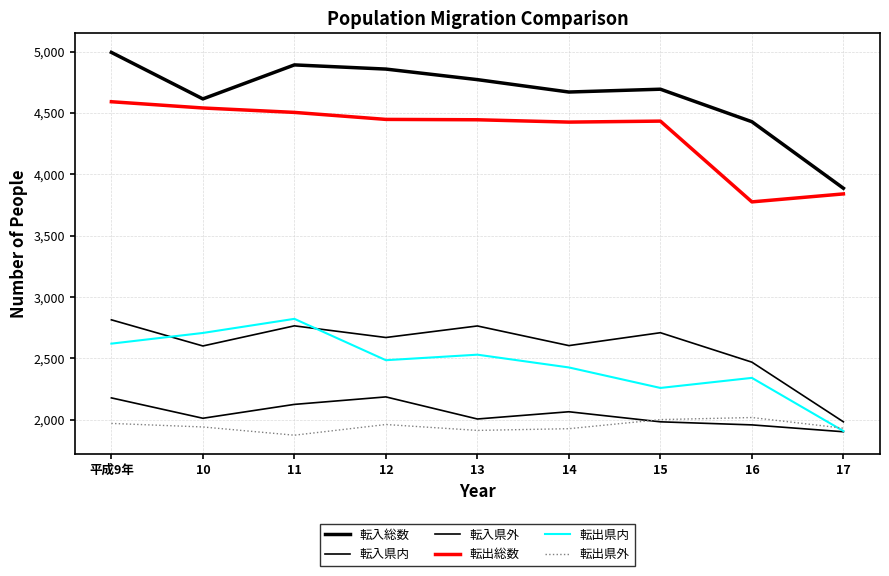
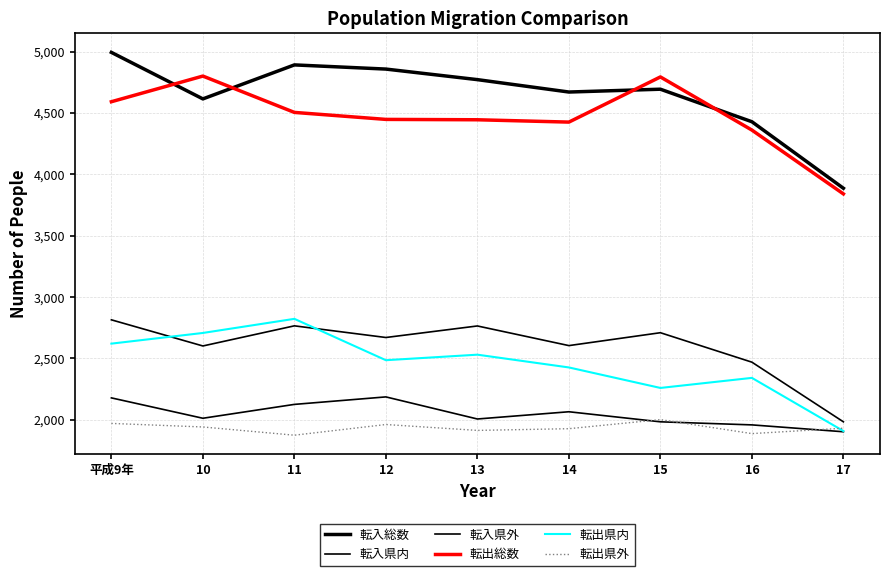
転出総数, 10: 4,540 -> 4,800
転出総数, 15: 4,430 -> 4,790
転出総数, 16: 3,780 -> 4,360
転出県外, 16: 2,020 -> 1,890
